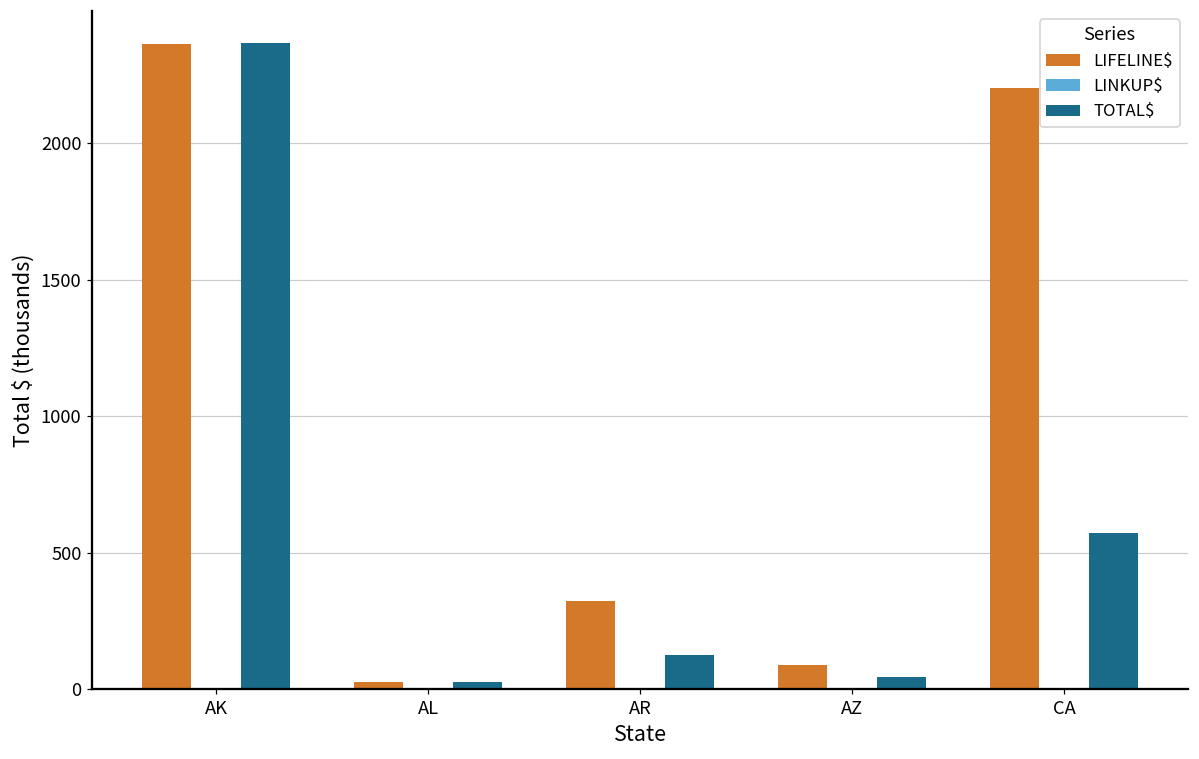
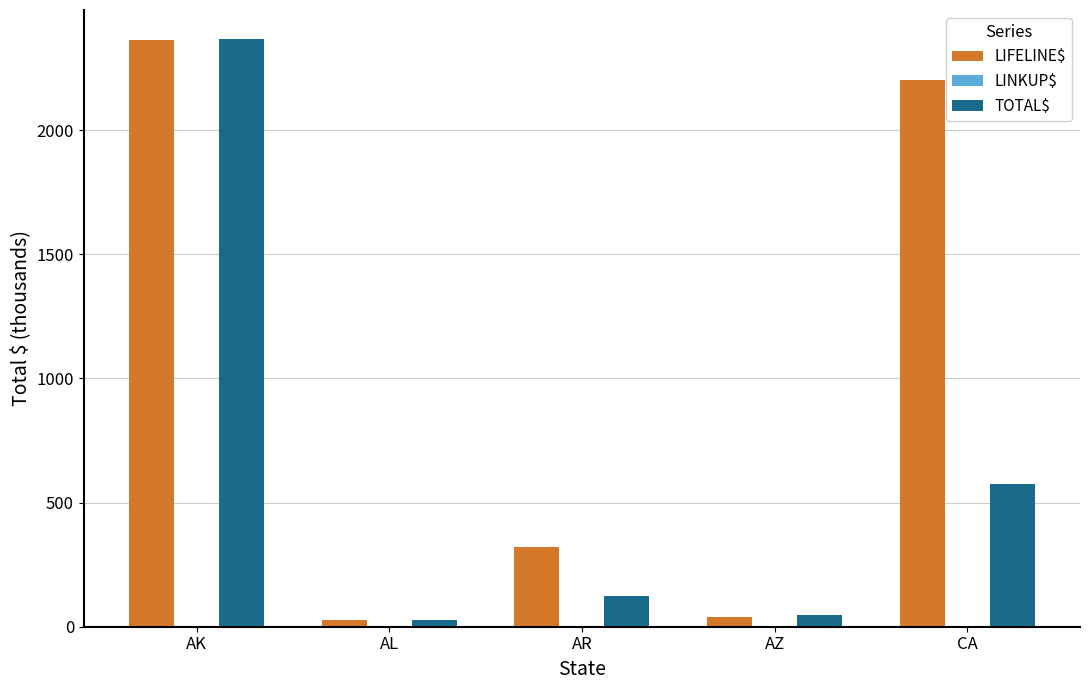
LIFELINE$, AZ: 90 -> 40
